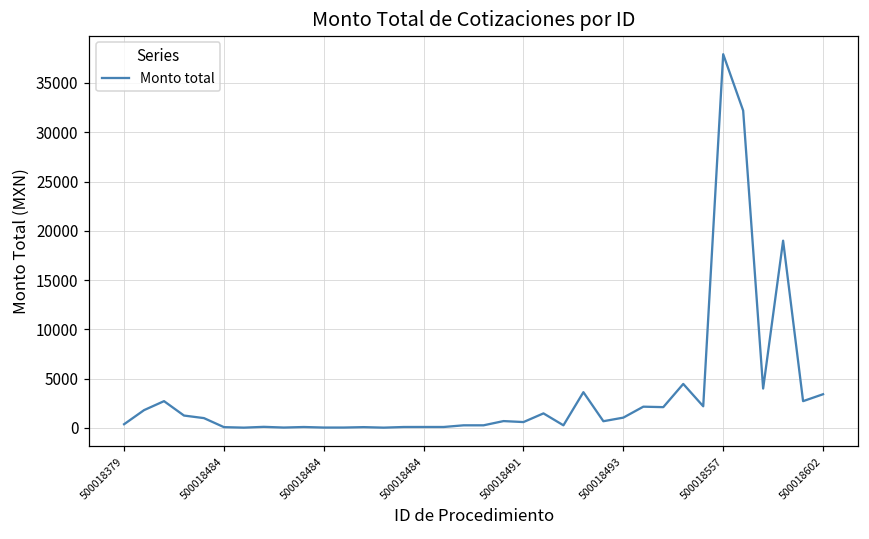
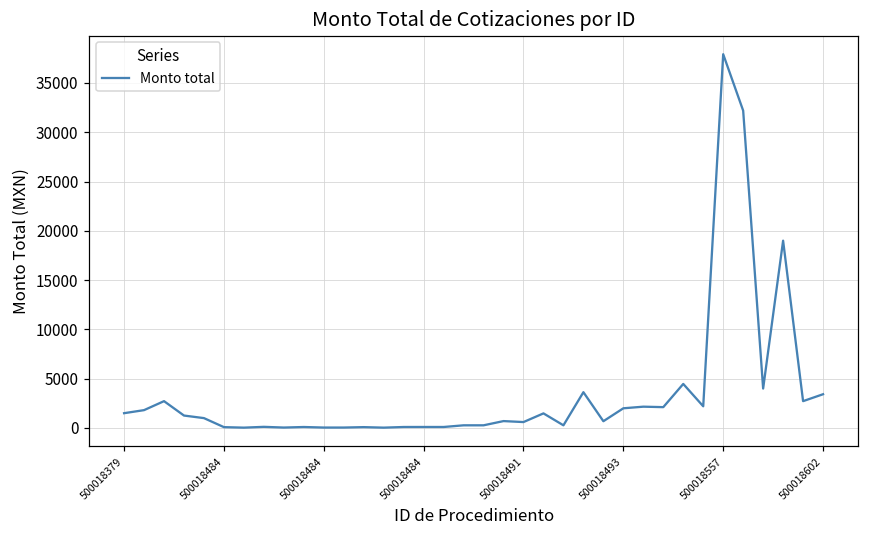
500018379: 0 -> 2000
500018493: 1000 -> 2000
